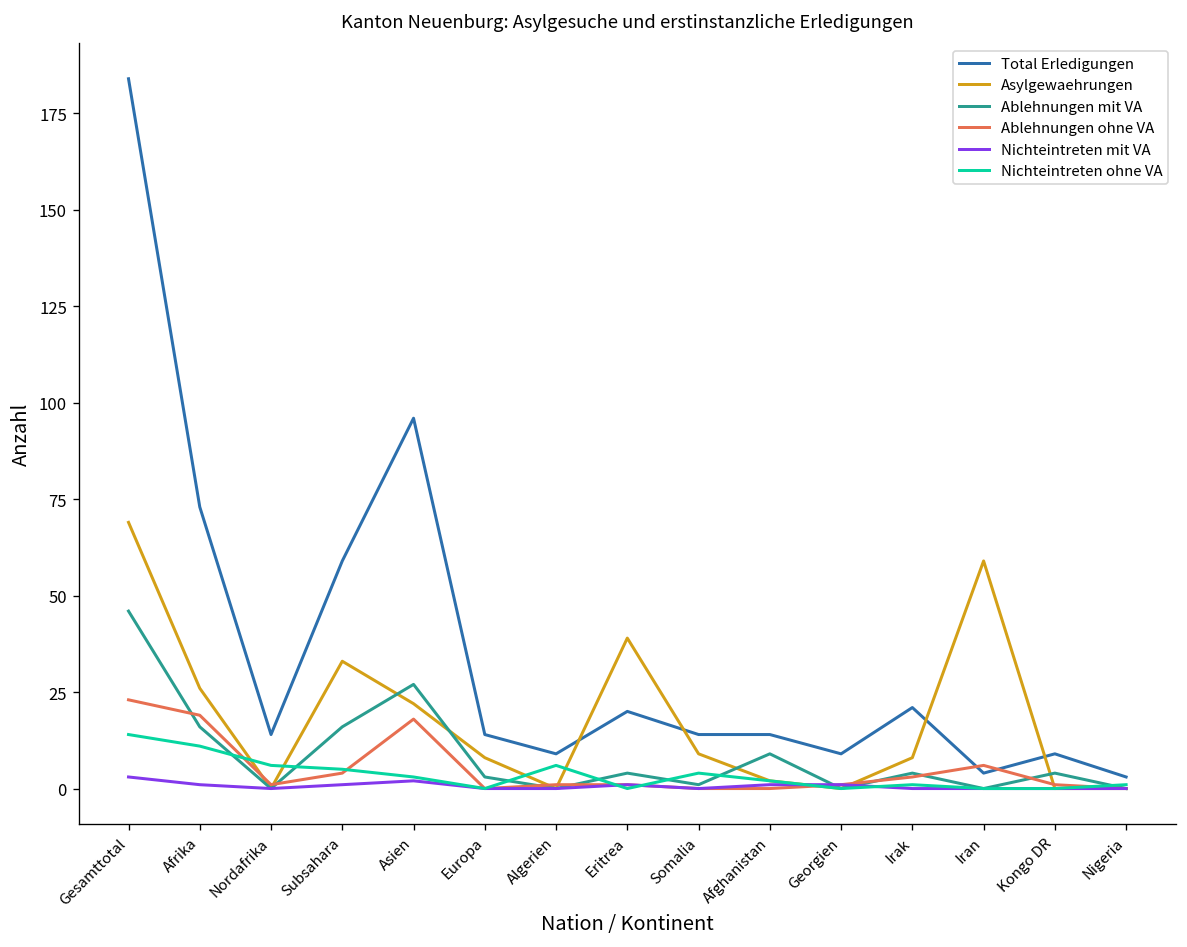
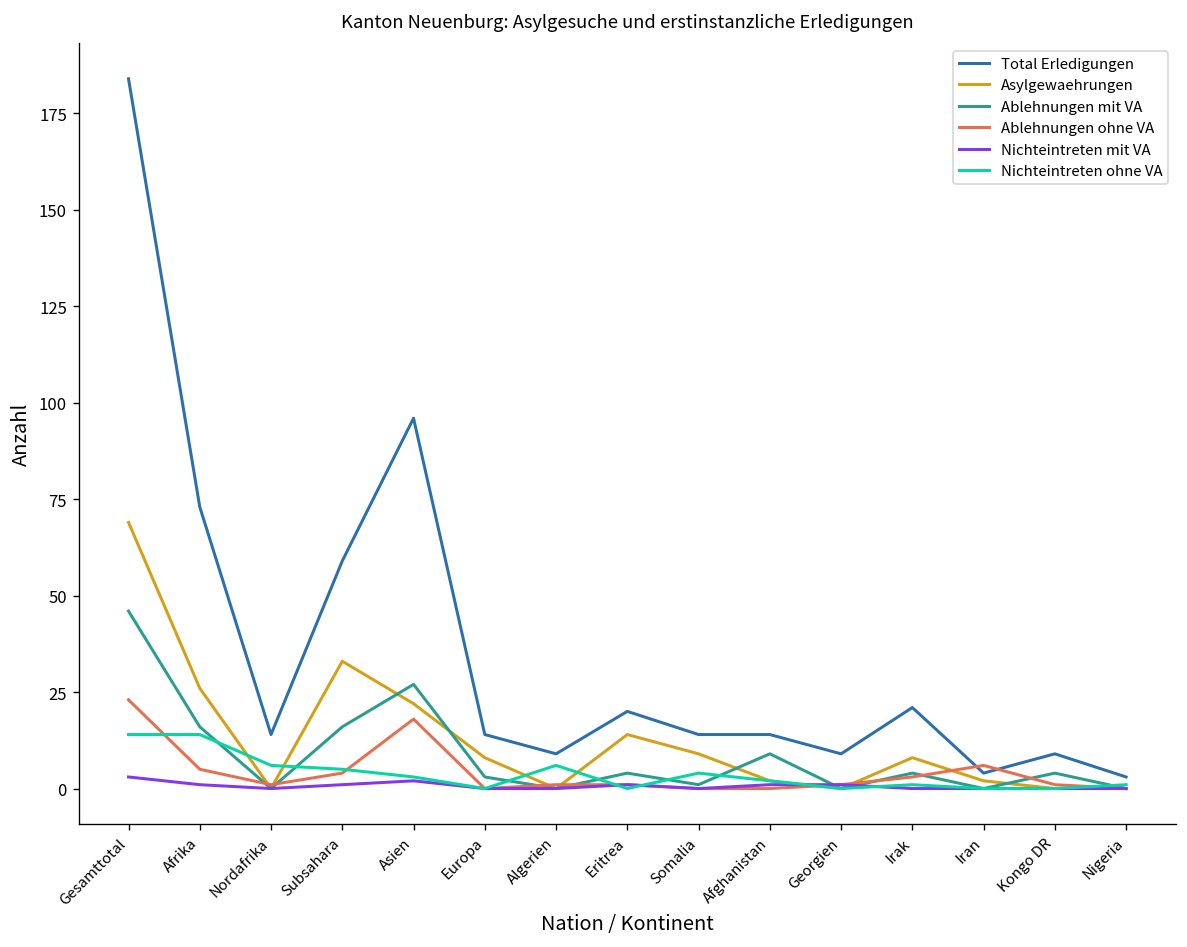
Ablehnungen ohne VA, Afrika: 19 -> 5
Nichteintreten ohne VA, Afrika: 11 -> 14
Asylgewaehrungen, Eritrea: 39 -> 14
Asylgewaehrungen, Iran: 59 -> 2
